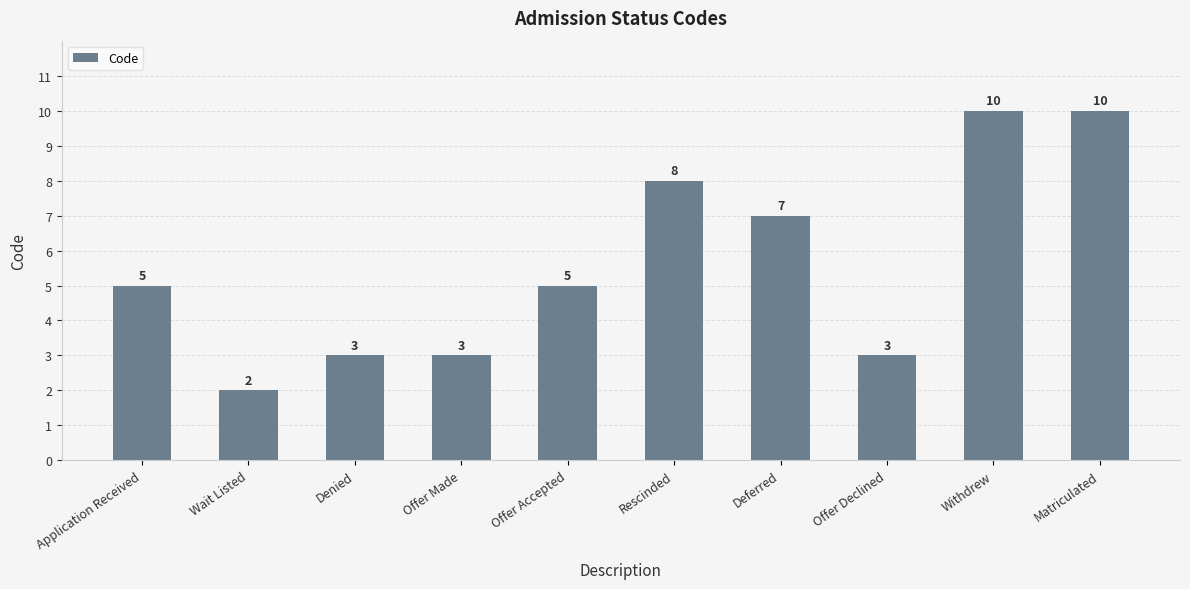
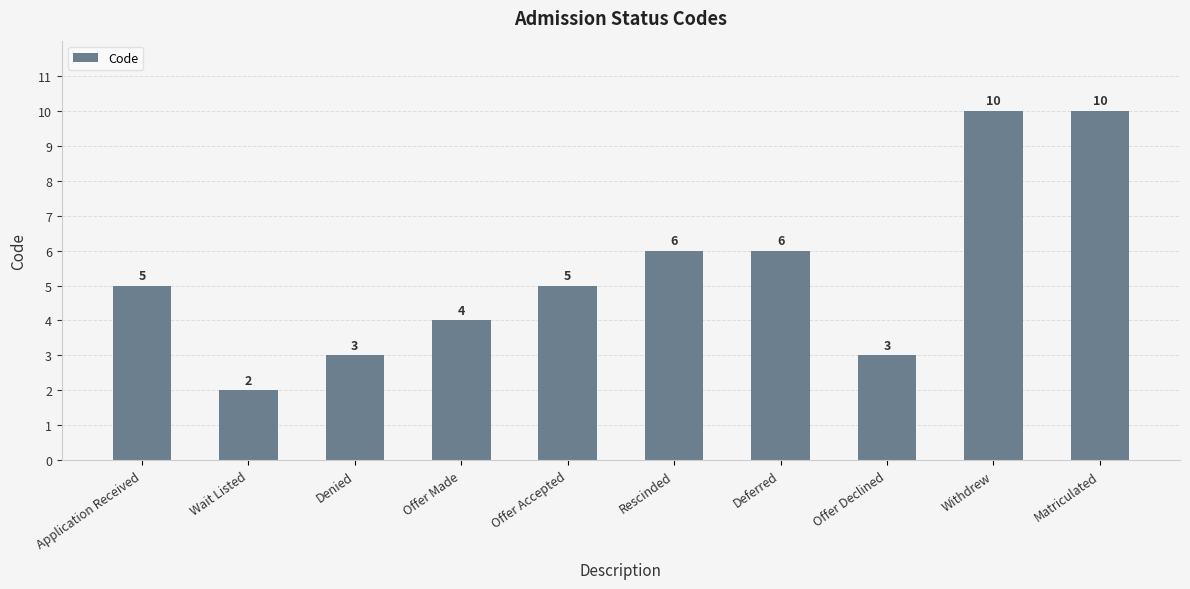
Offer Made: 3 -> 4
Rescinded: 8 -> 6
Deferred: 7 -> 6
